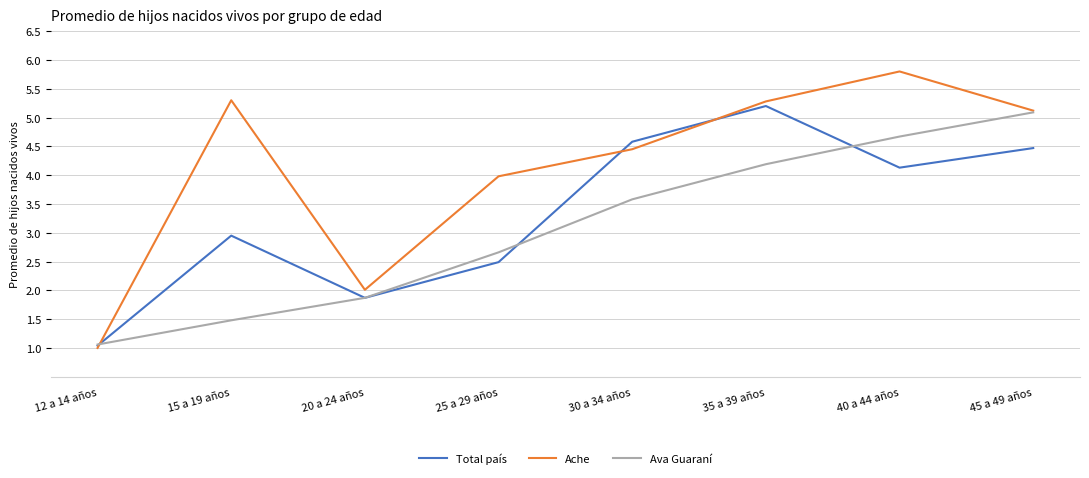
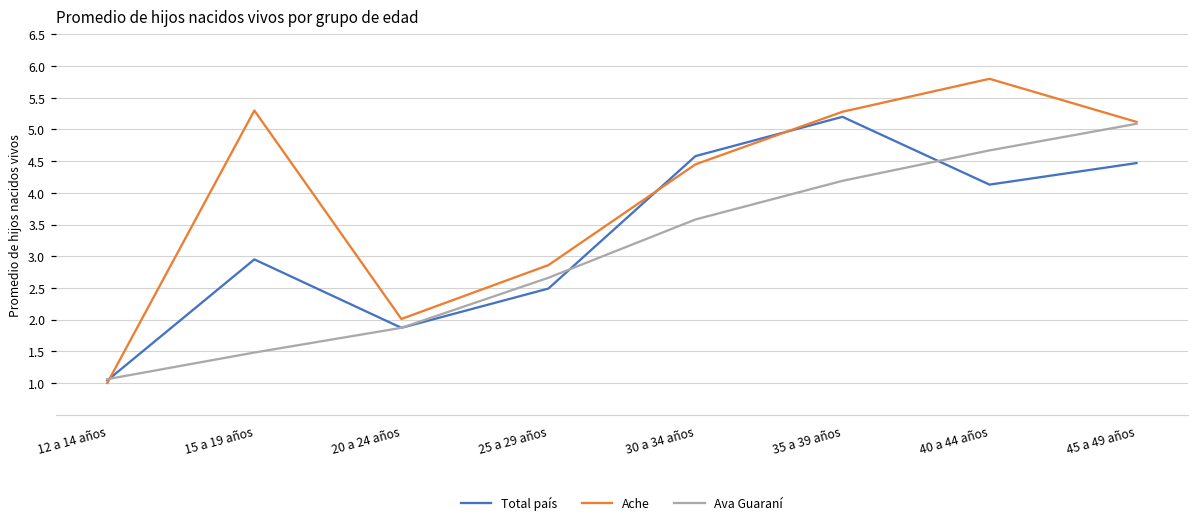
Ache, 25 a 29 años: 4.0 -> 2.9
